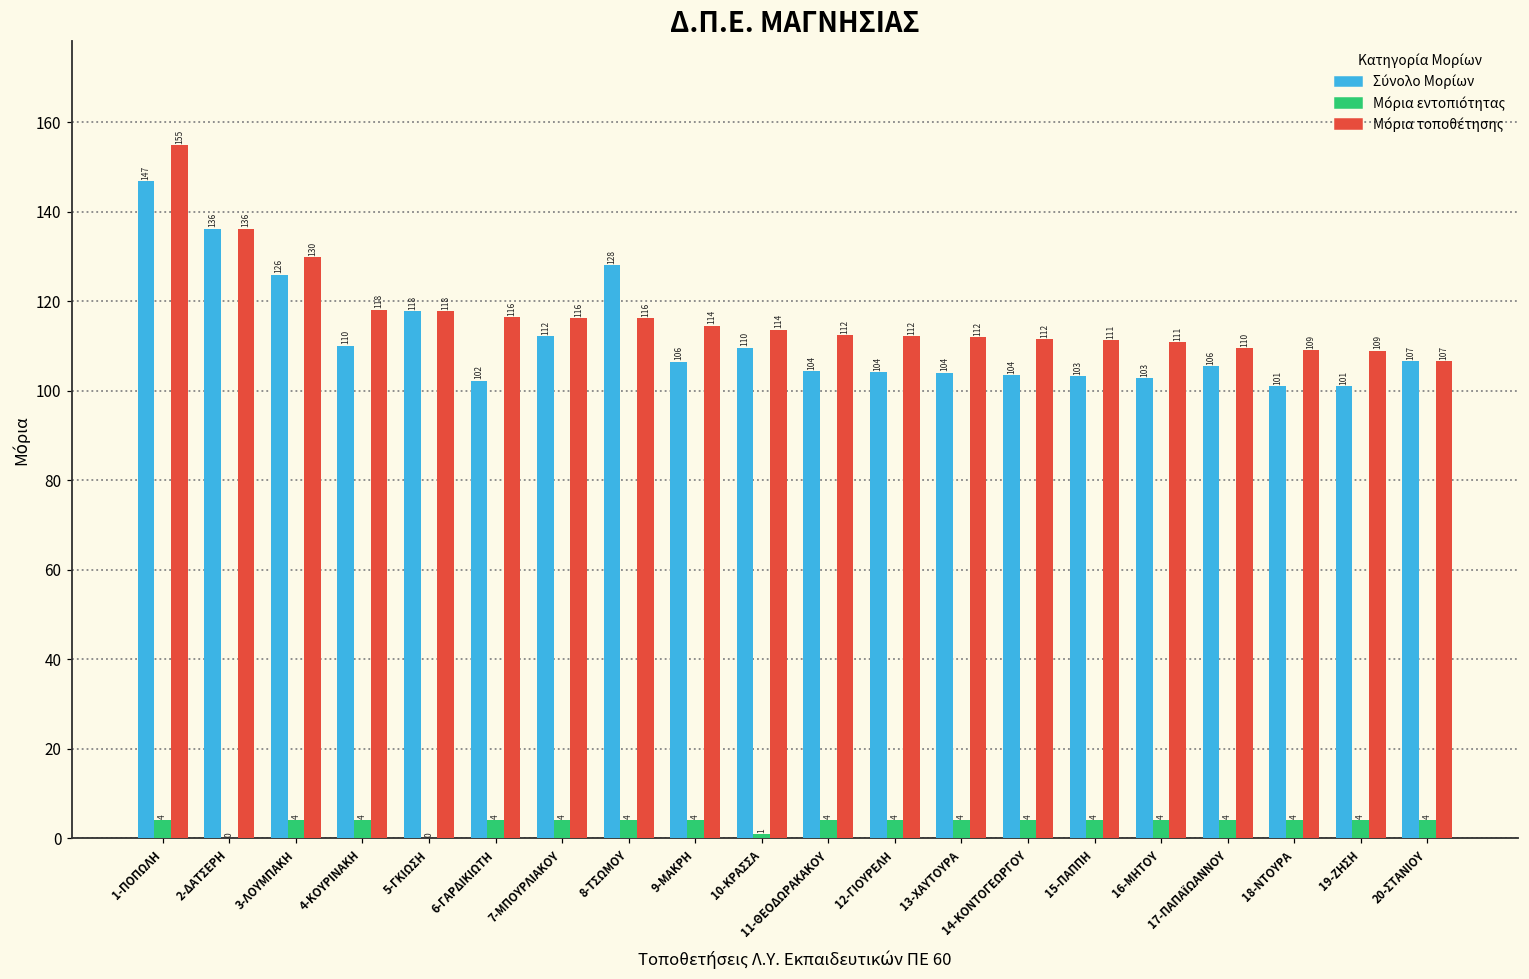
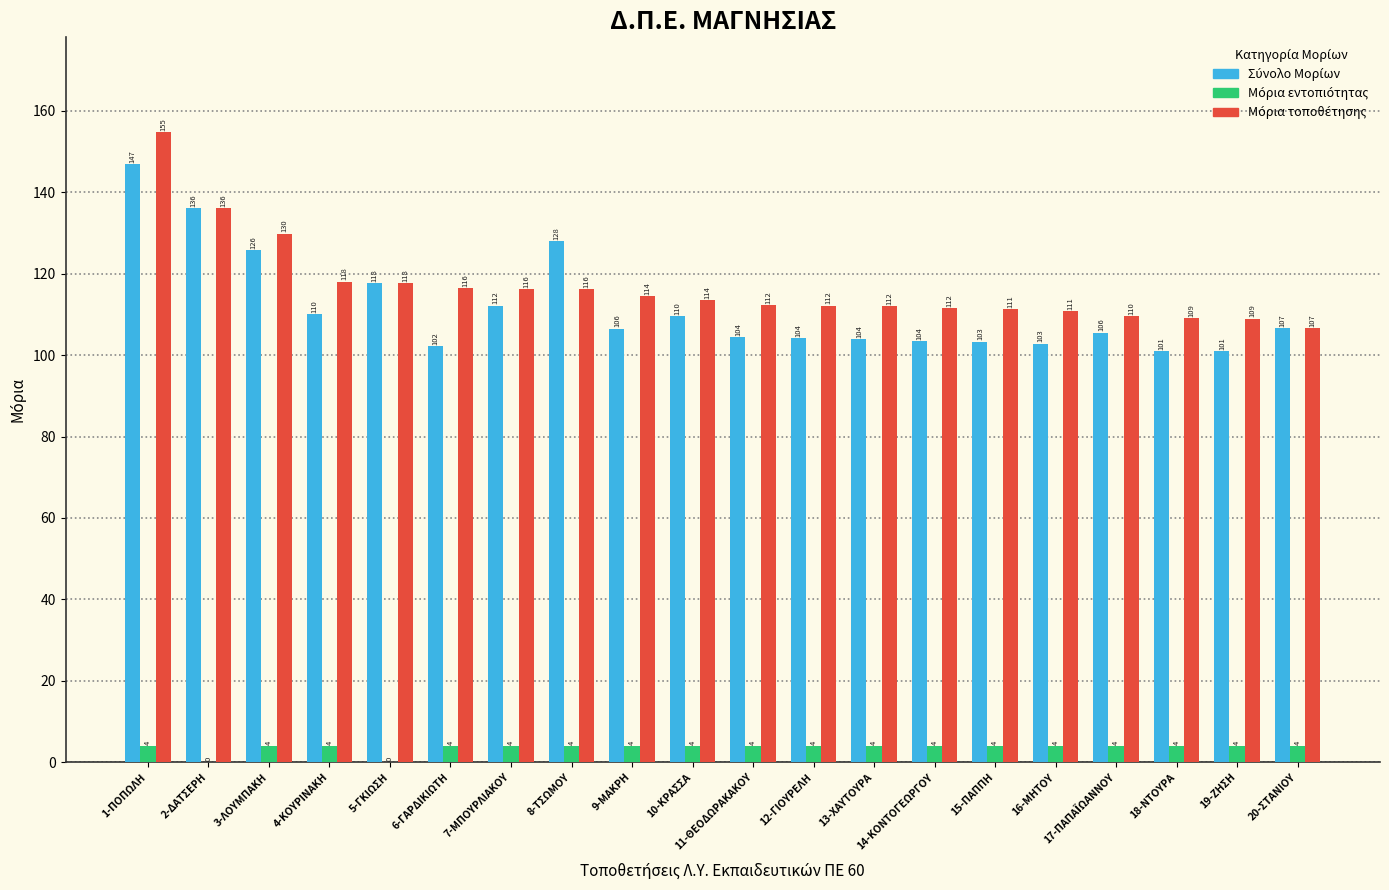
Μόρια εντοπιότητας, 10-ΚΡΑΣΣΑ: 1 -> 4
